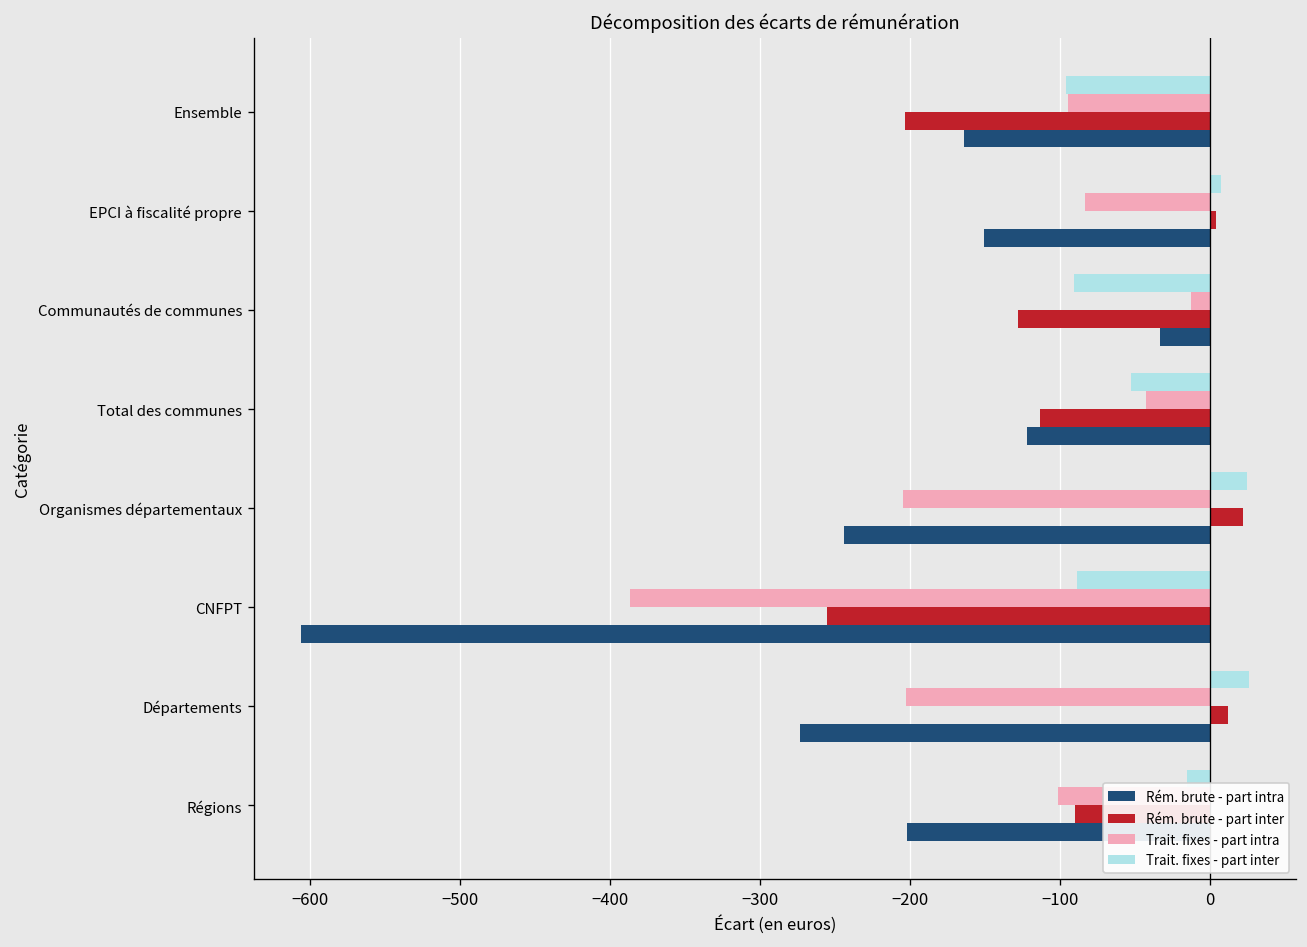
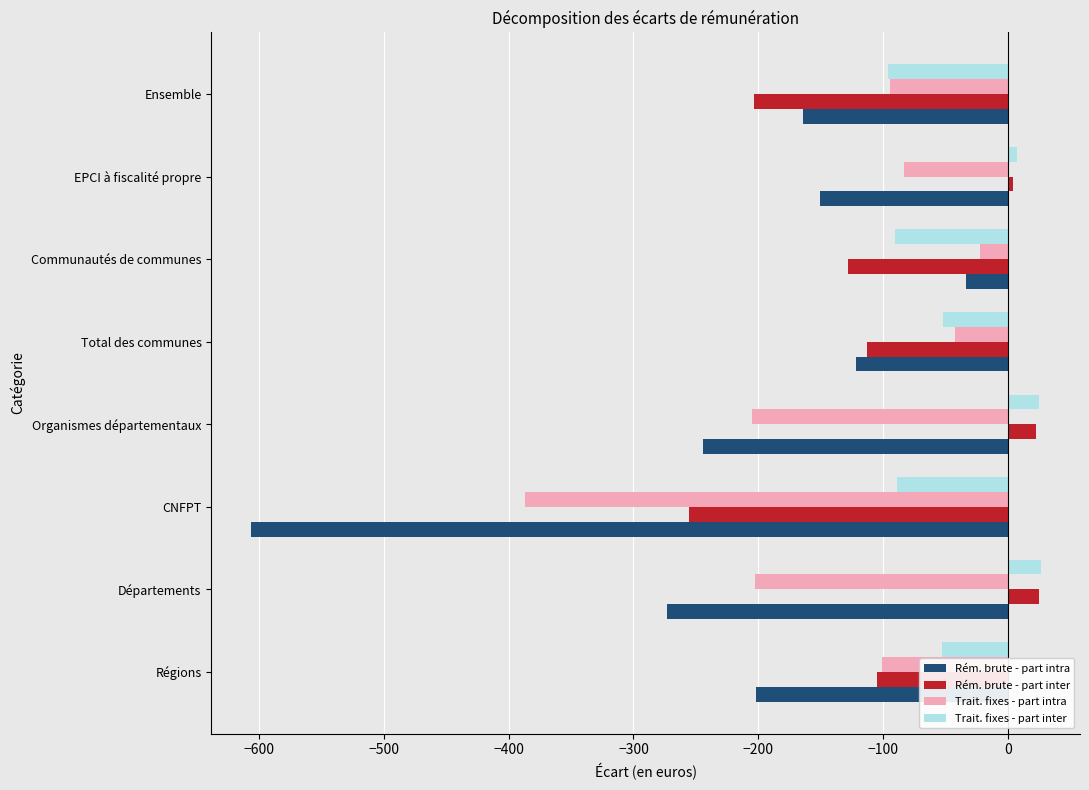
Trait. fixes - part intra, Communautés de communes: -13 -> -22
Rém. brute - part inter, Départements: 12 -> 25
Trait. fixes - part inter, Régions: -15 -> -53
Rém. brute - part inter, Régions: -90 -> -105
